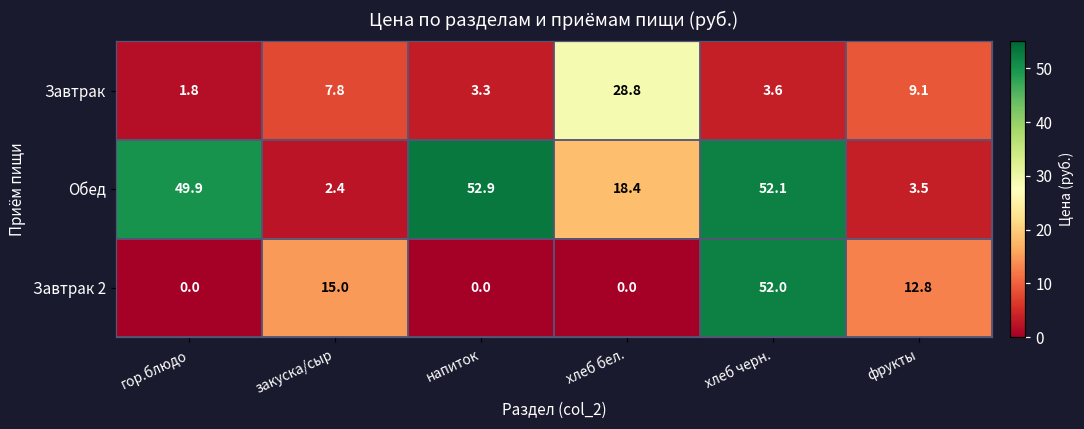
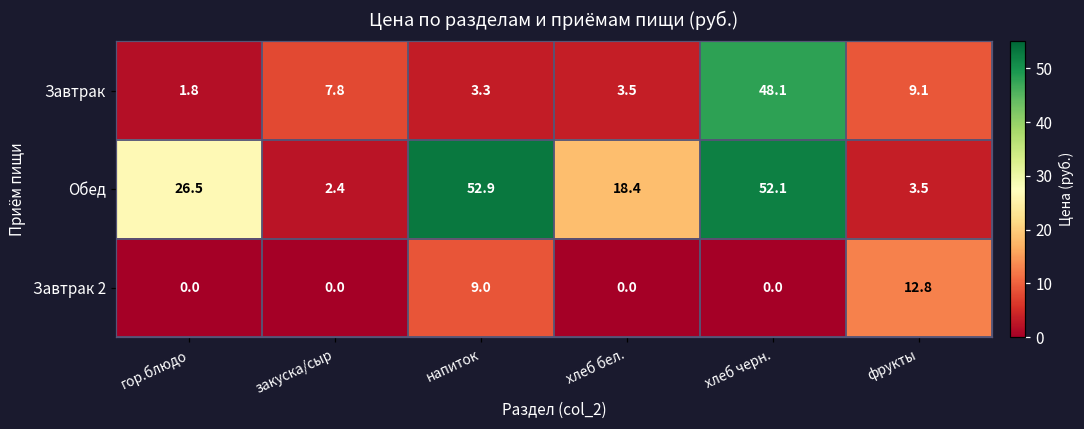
Завтрак, хлеб бел.: 28.8 -> 3.5
Завтрак, хлеб черн.: 3.6 -> 48.1
Обед, гор.блюдо: 49.9 -> 26.5
Завтрак 2, закуска/сыр: 15.0 -> 0.0
Завтрак 2, напиток: 0.0 -> 9.0
Завтрак 2, хлеб черн.: 52.0 -> 0.0
